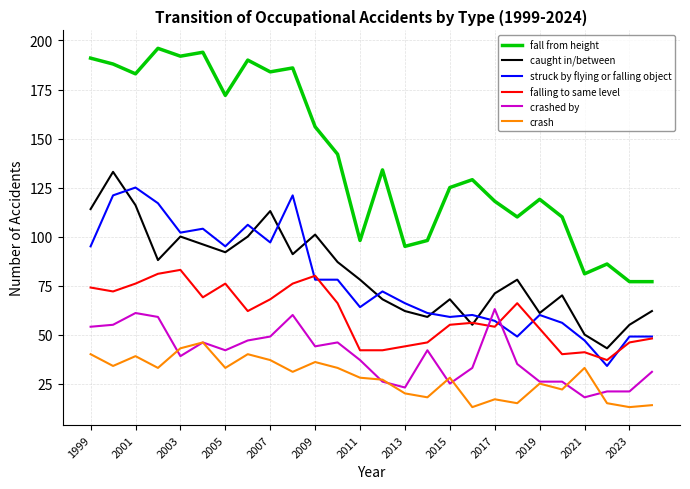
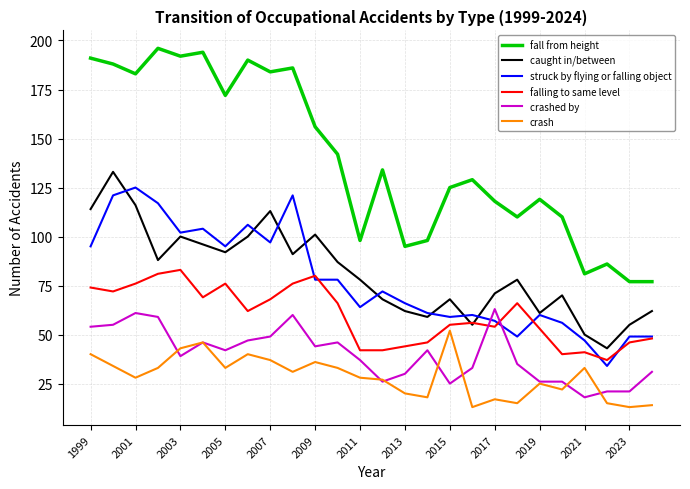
crash, 2001: 39 -> 28
crashed by, 2013: 23 -> 30
crash, 2015: 28 -> 52
